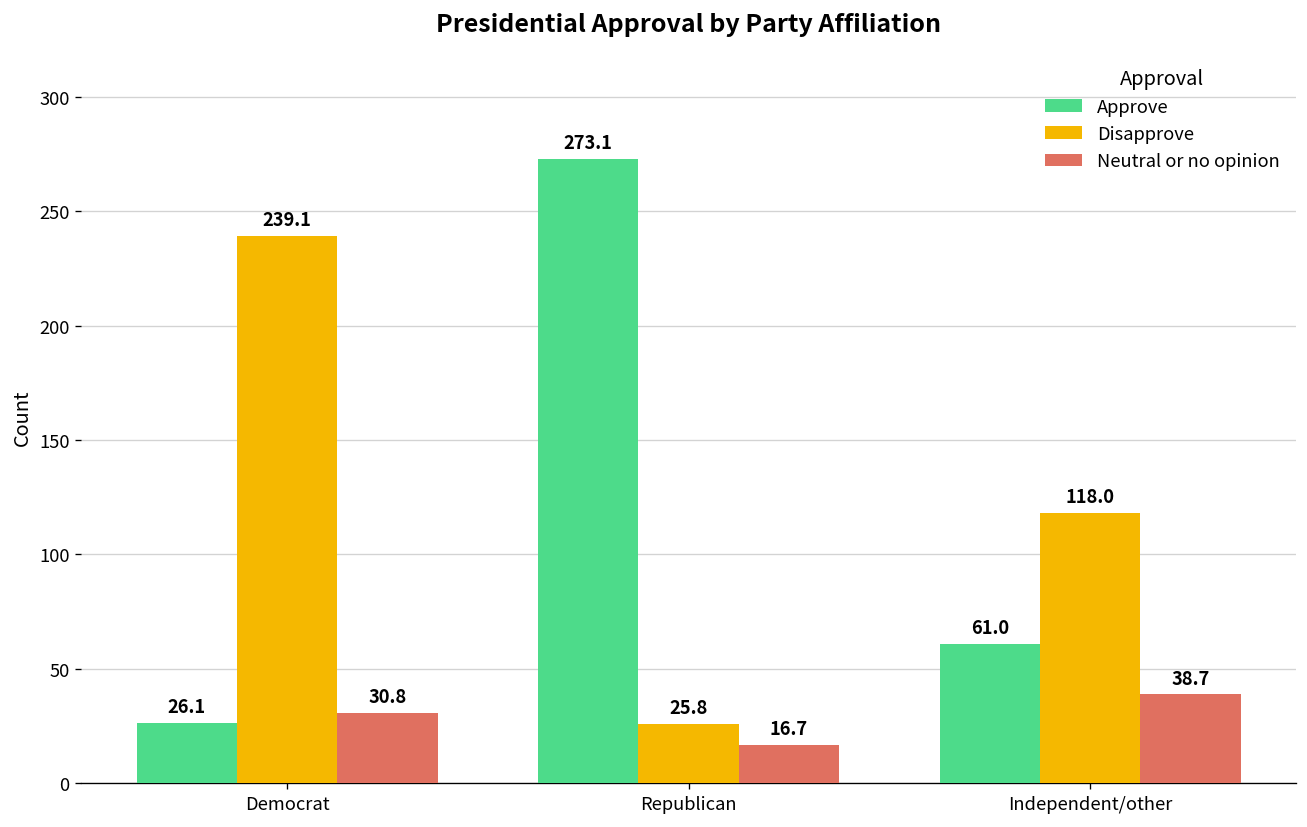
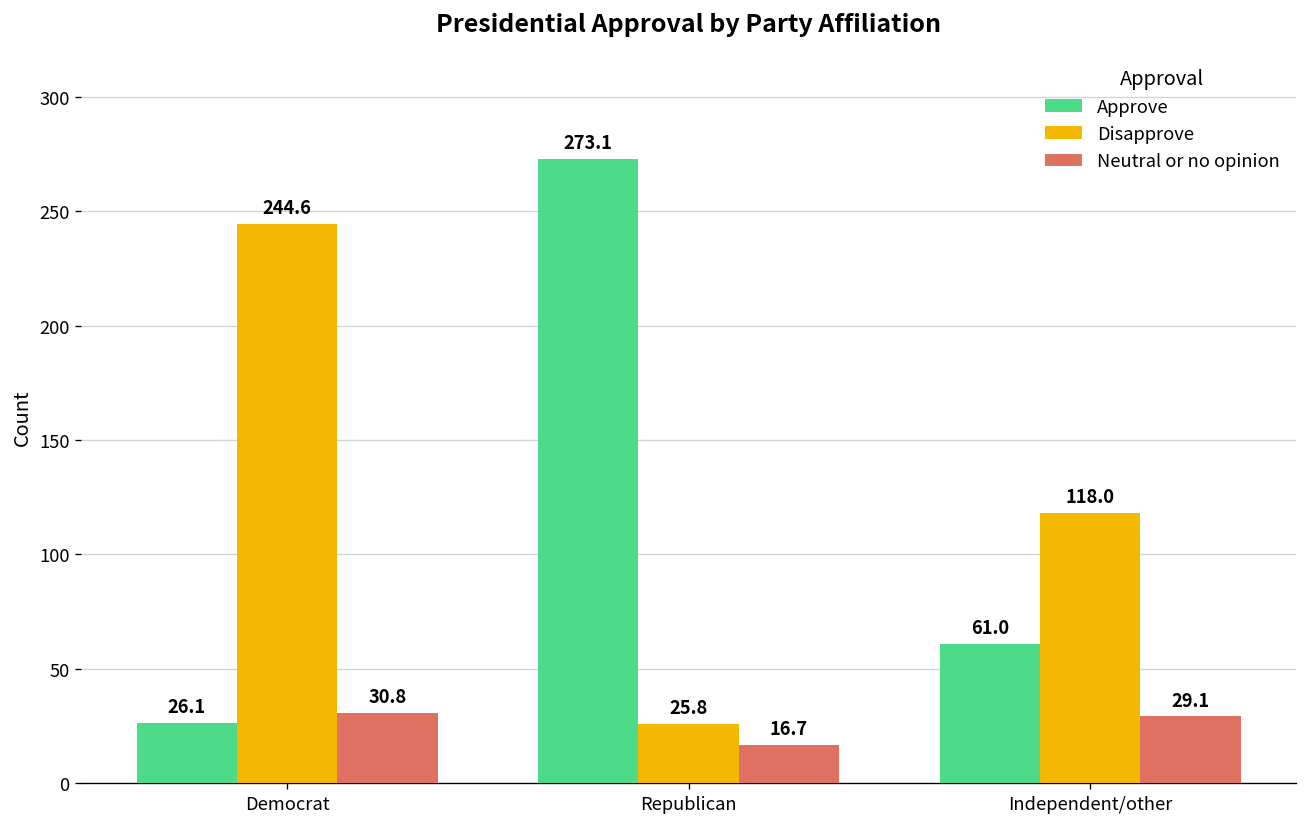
Disapprove, Democrat: 239.1 -> 244.6
Neutral or no opinion, Independent/other: 38.7 -> 29.1
